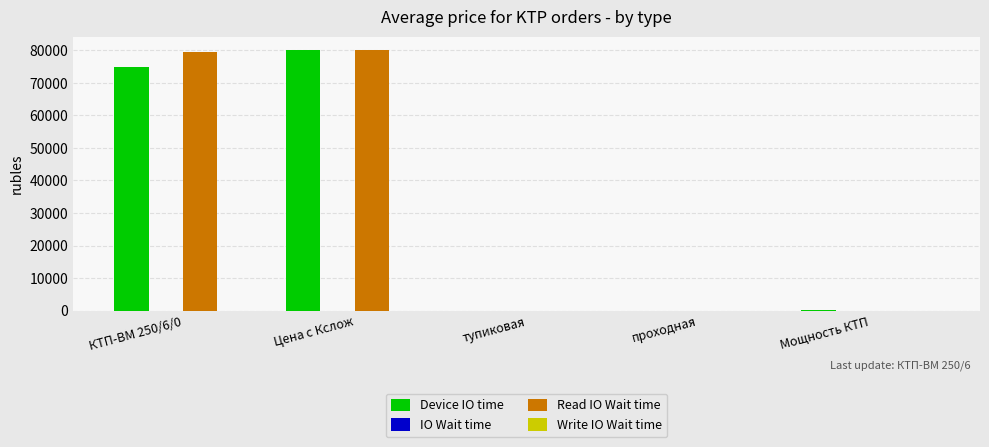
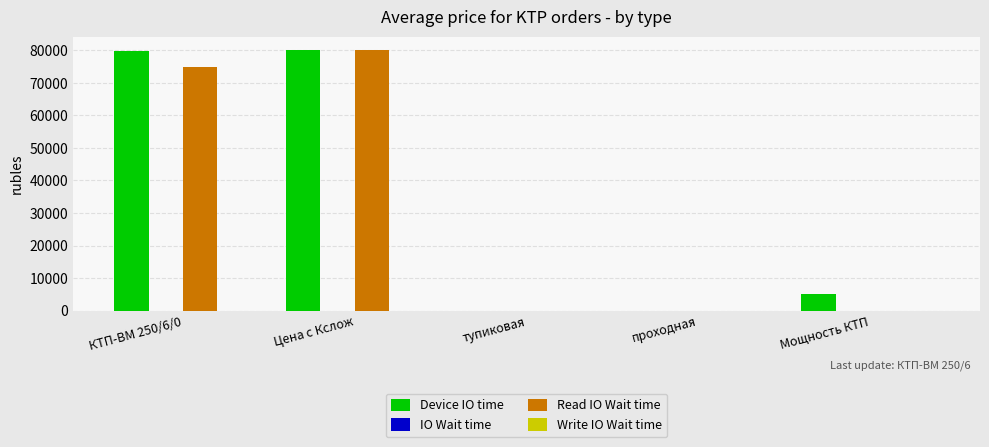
Device IO time, КТП-ВМ 250/6/0: 75000 -> 80000
Read IO Wait time, КТП-ВМ 250/6/0: 80000 -> 75000
Device IO time, Мощность КТП: 0 -> 5000
